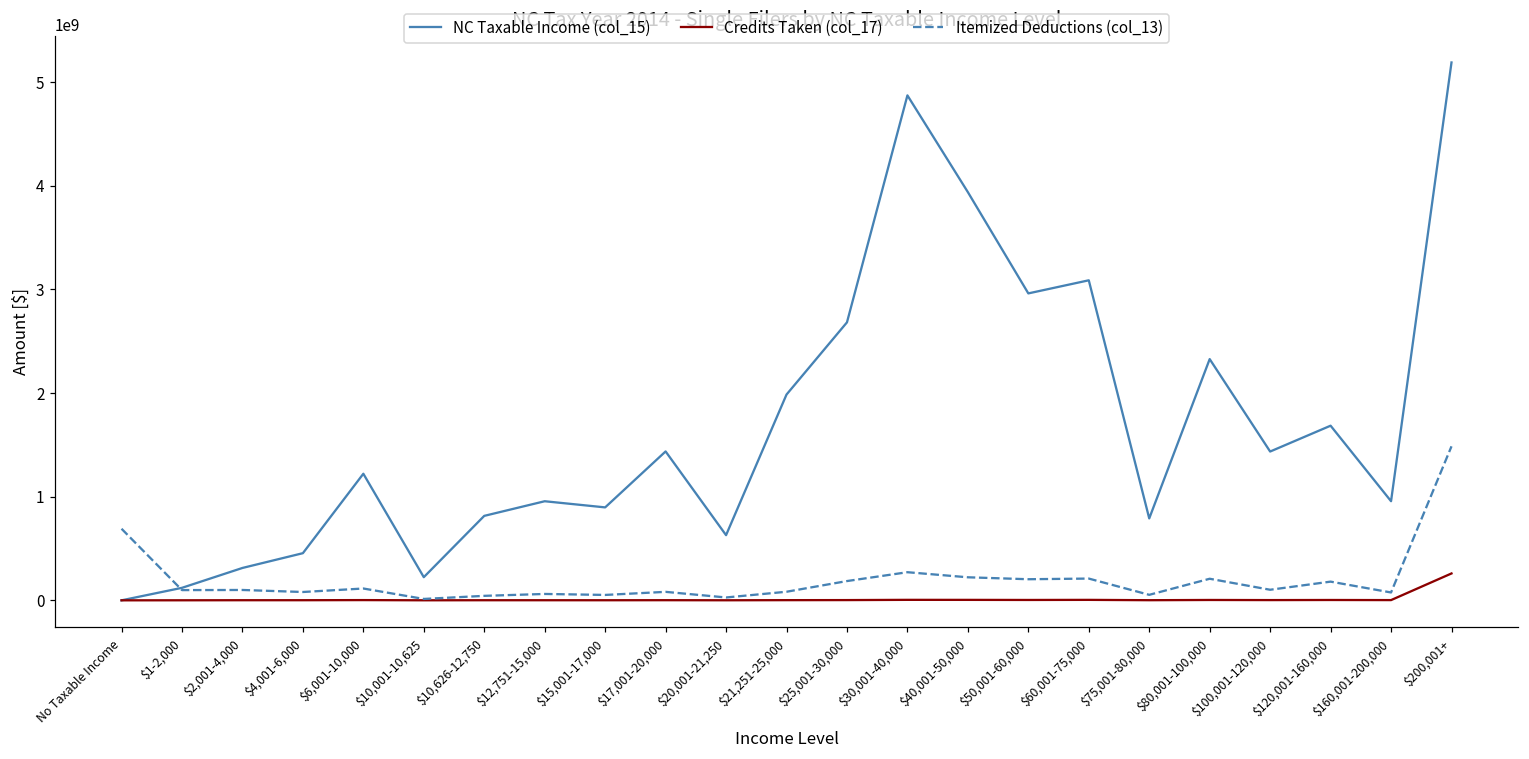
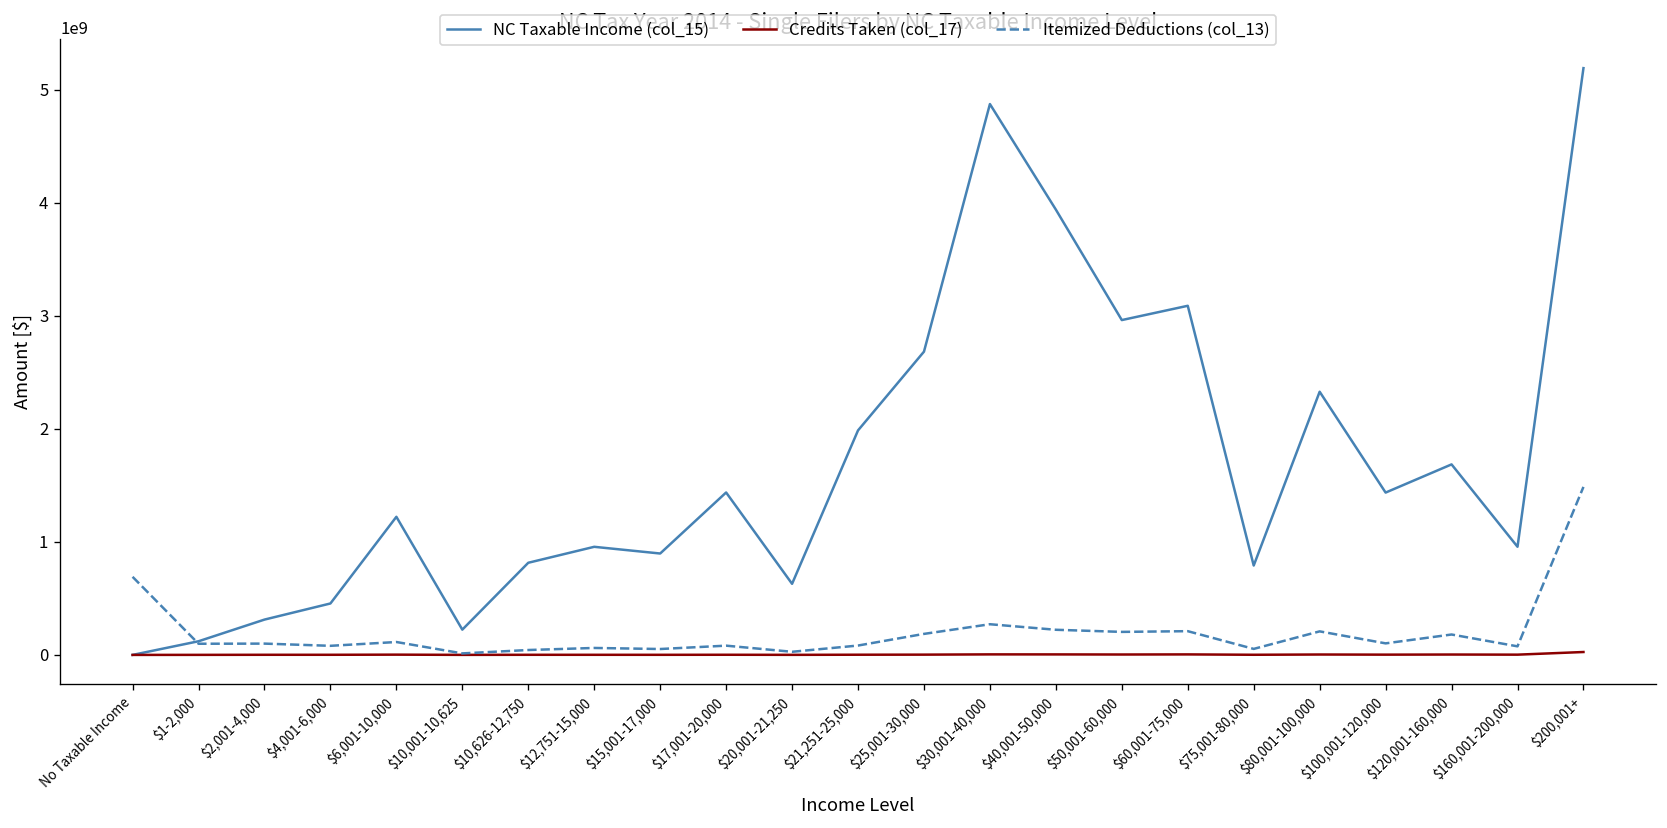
Credits Taken (col_17), $200,001+: 300000000 -> 0
